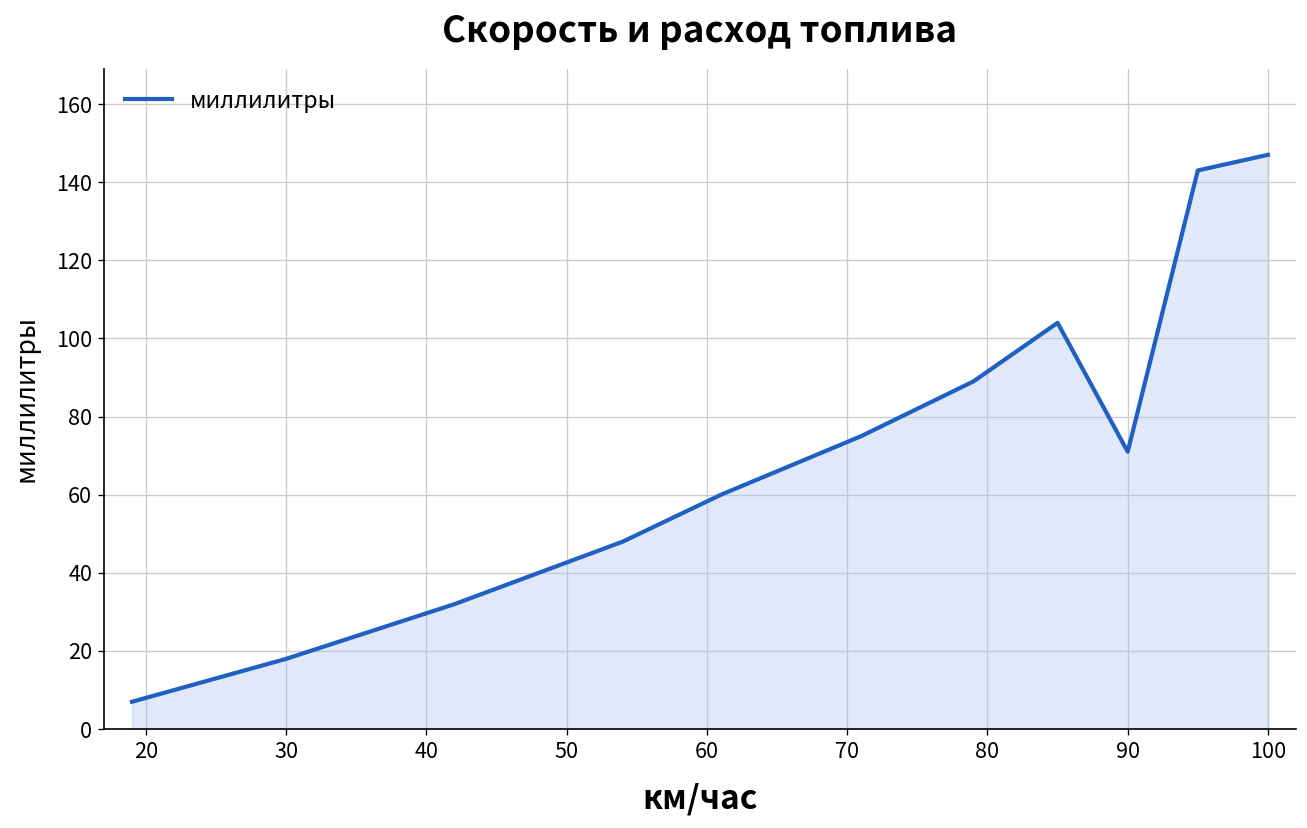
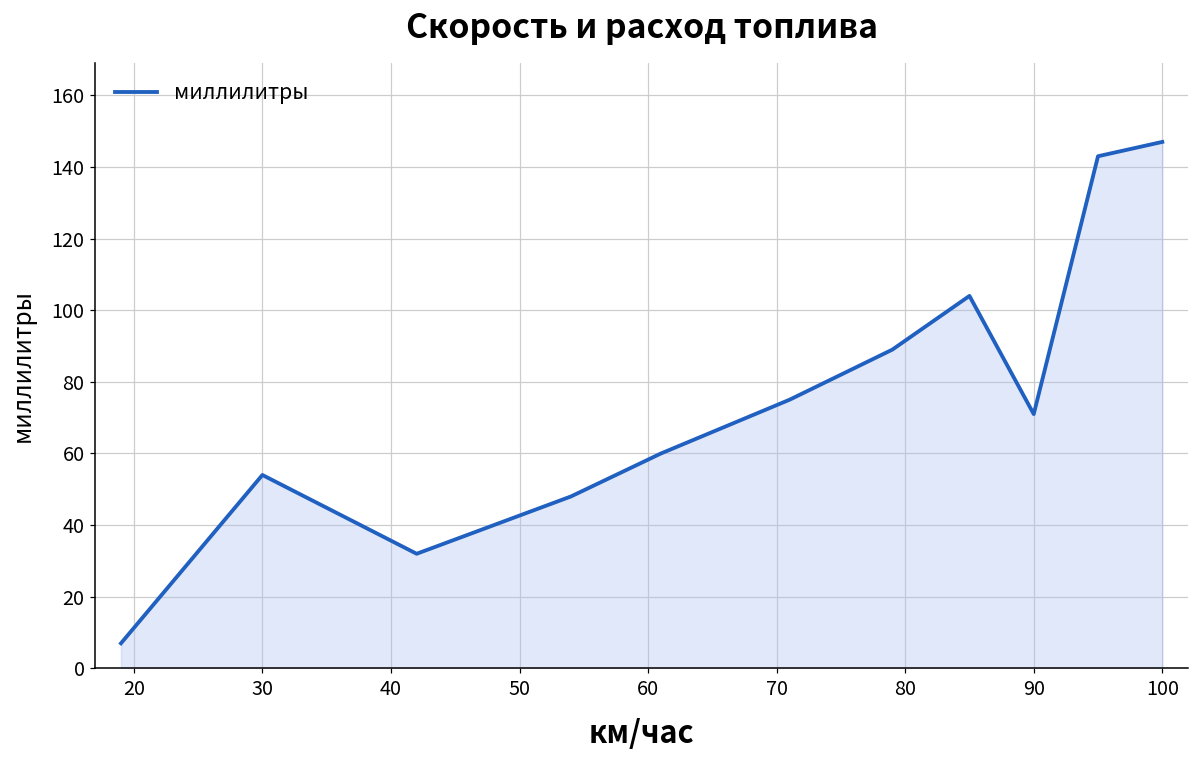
30: 18 -> 54
